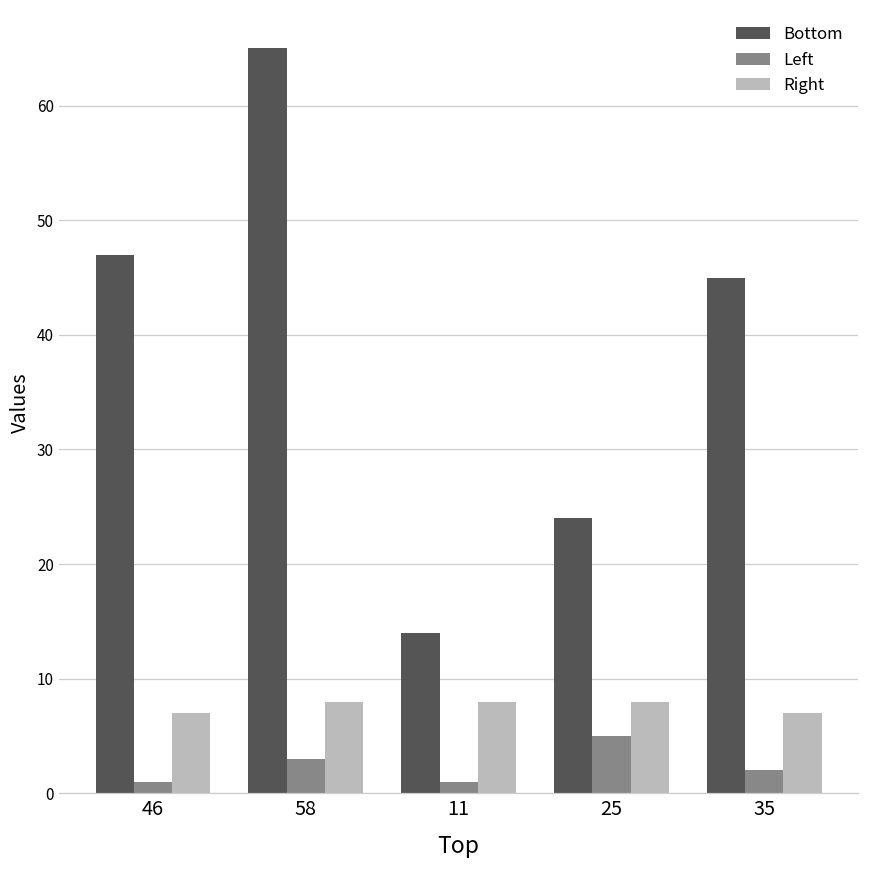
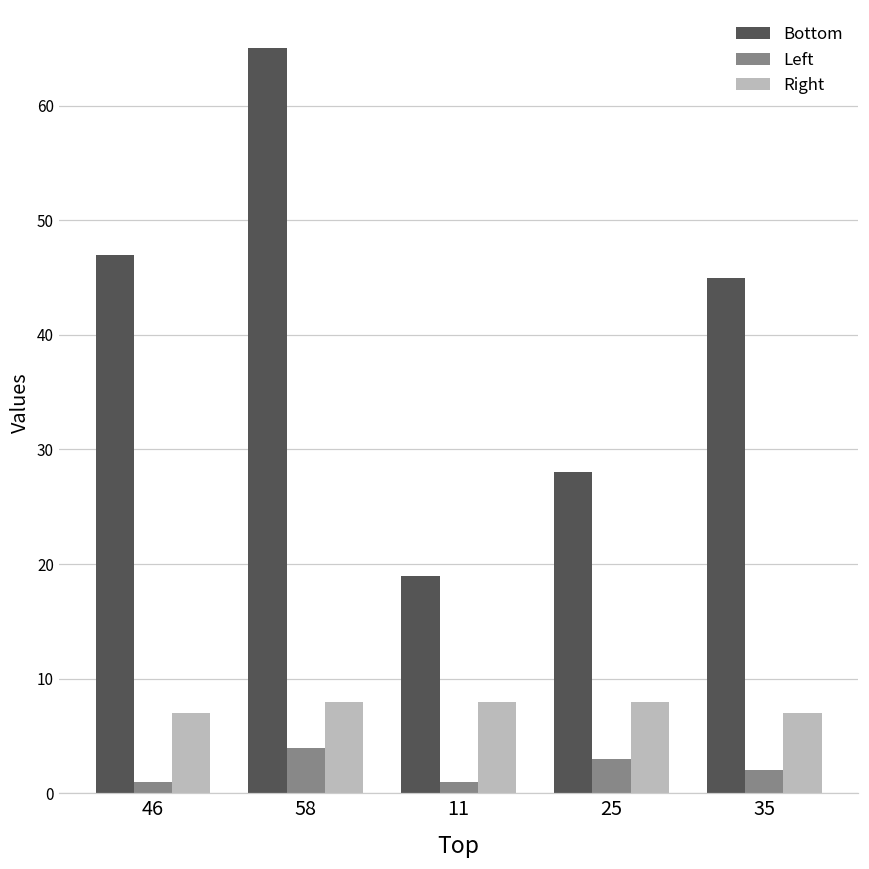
Left, 58: 3 -> 4
Bottom, 11: 14 -> 19
Bottom, 25: 24 -> 28
Left, 25: 5 -> 3
